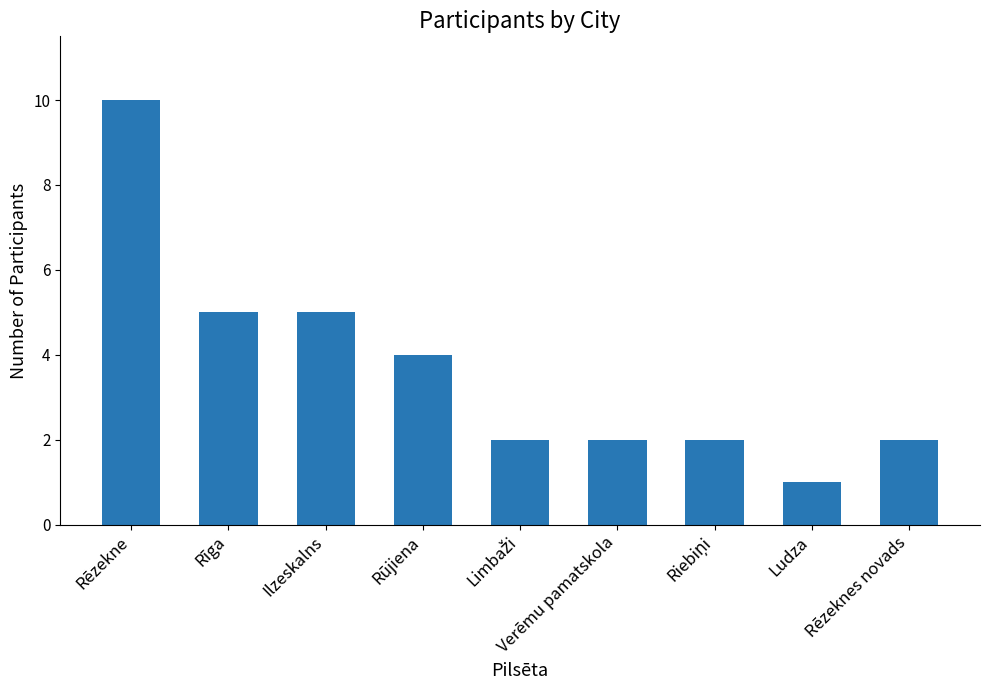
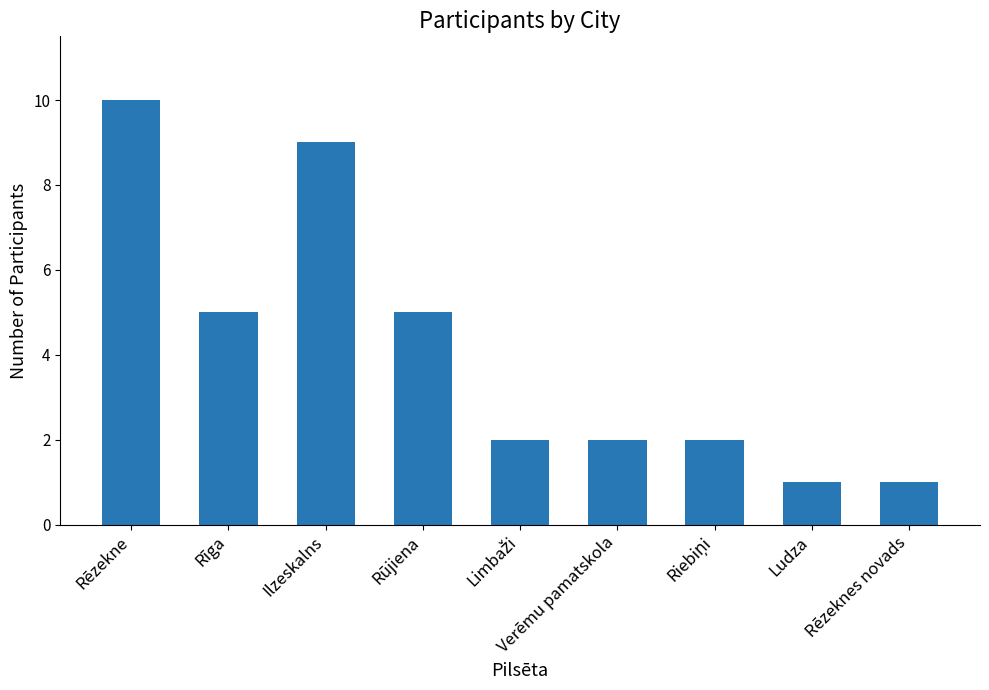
Ilzeskalns: 5 -> 9
Rūjiena: 4 -> 5
Rēzeknes novads: 2 -> 1
